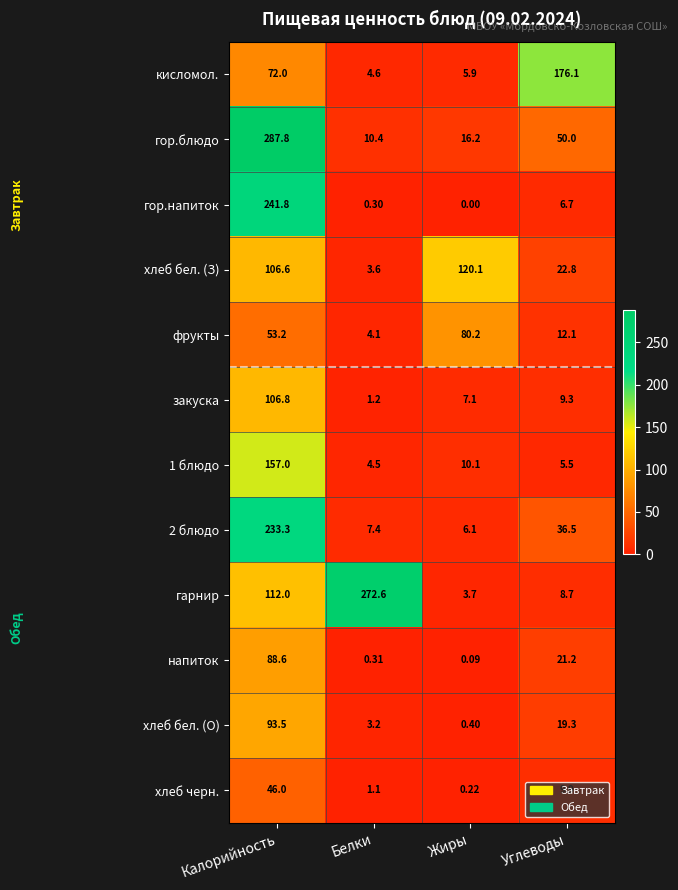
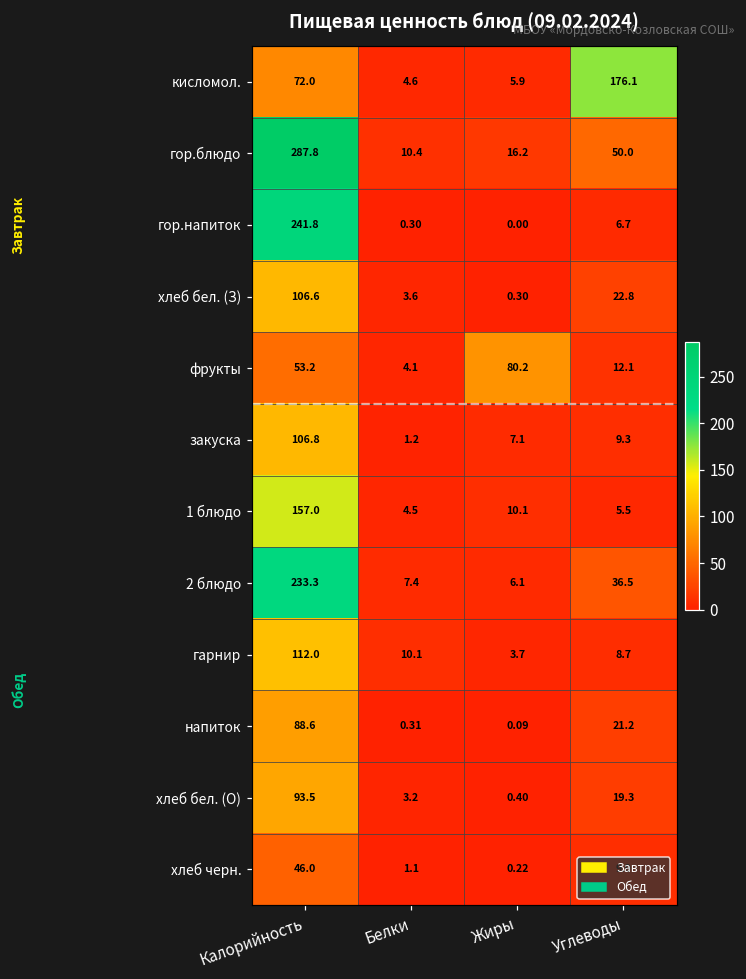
хлеб бел. (З), Жиры: 120.1 -> 0.30
гарнир, Белки: 272.6 -> 10.1
